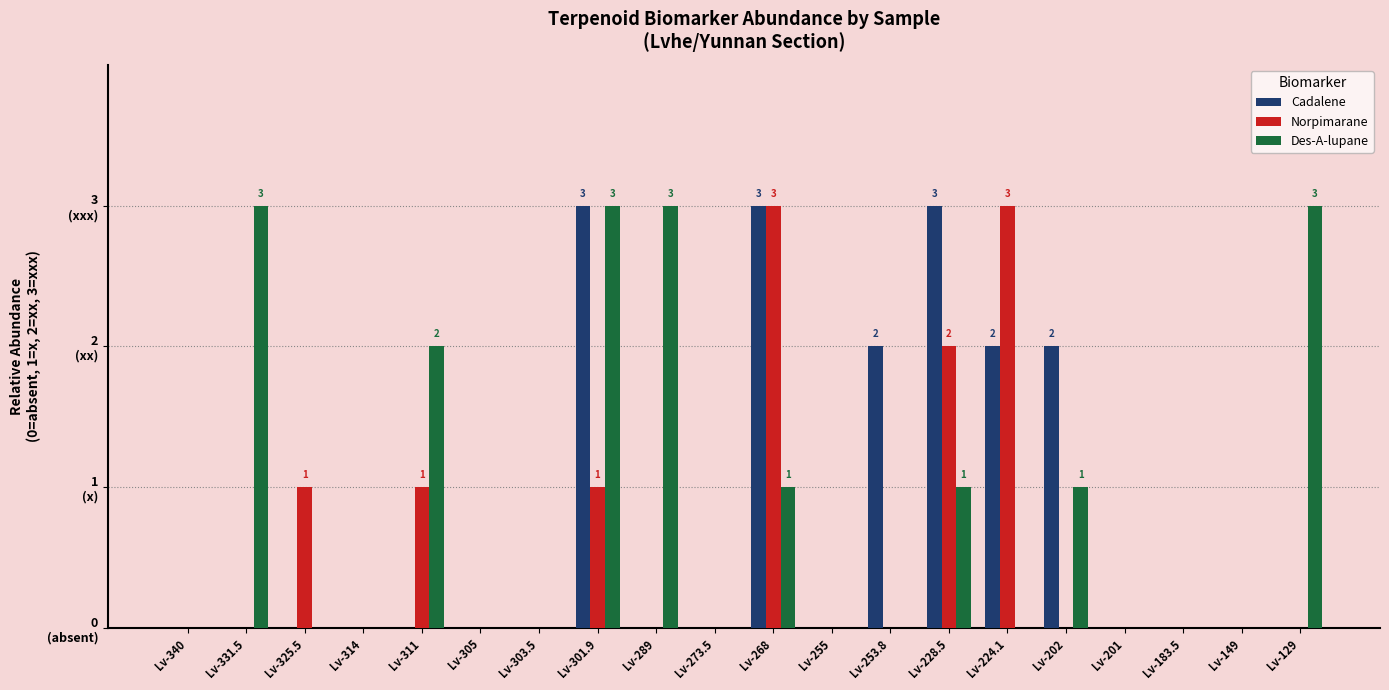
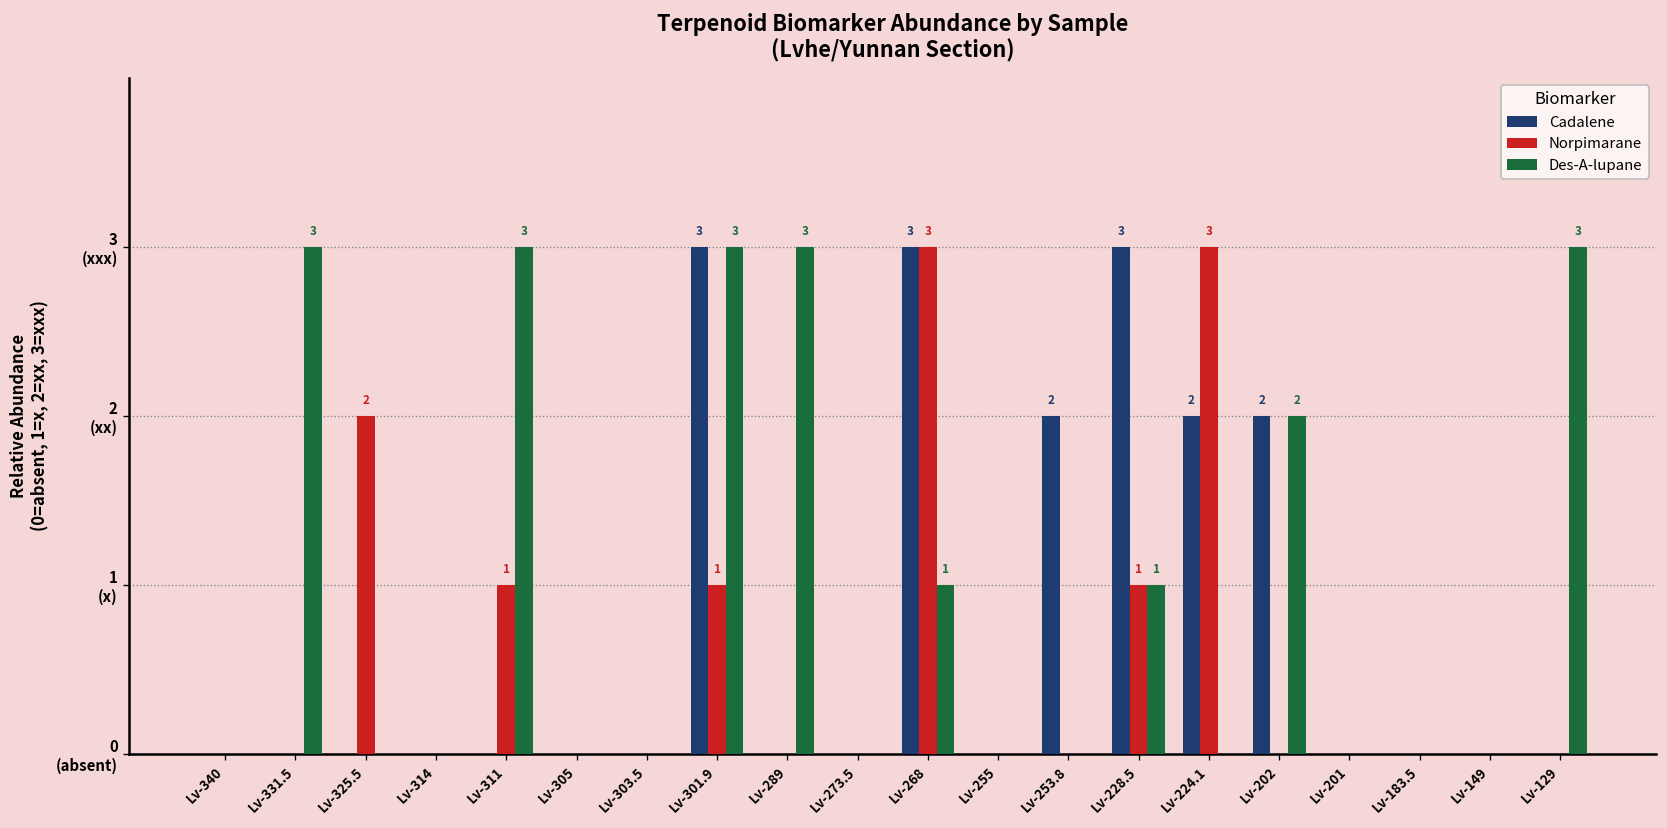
Norpimarane, Lv-325.5: 1 -> 2
Des-A-lupane, Lv-311: 2 -> 3
Norpimarane, Lv-228.5: 2 -> 1
Des-A-lupane, Lv-202: 1 -> 2
